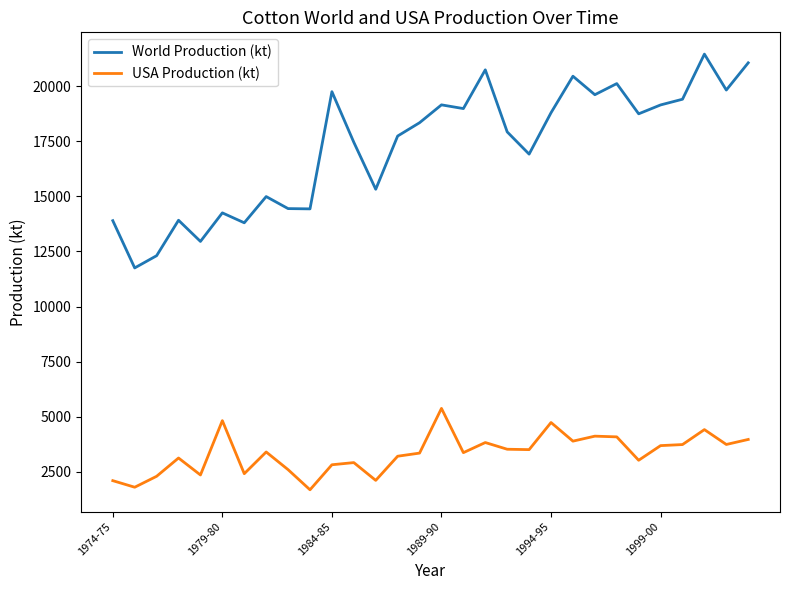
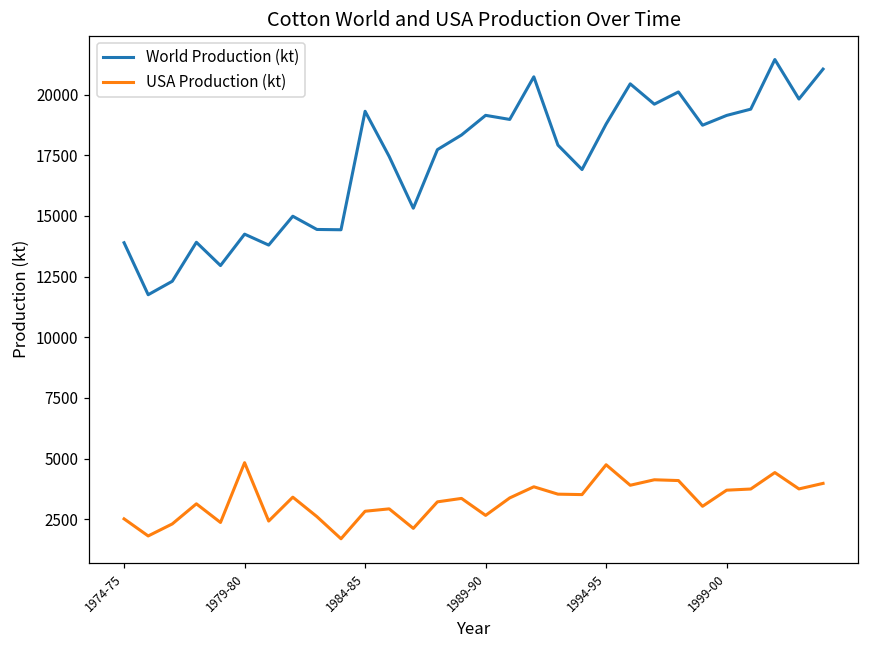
USA Production (kt), 1974-75: 2100 -> 2500
World Production (kt), 1984-85: 19700 -> 19300
USA Production (kt), 1989-90: 5400 -> 2700
